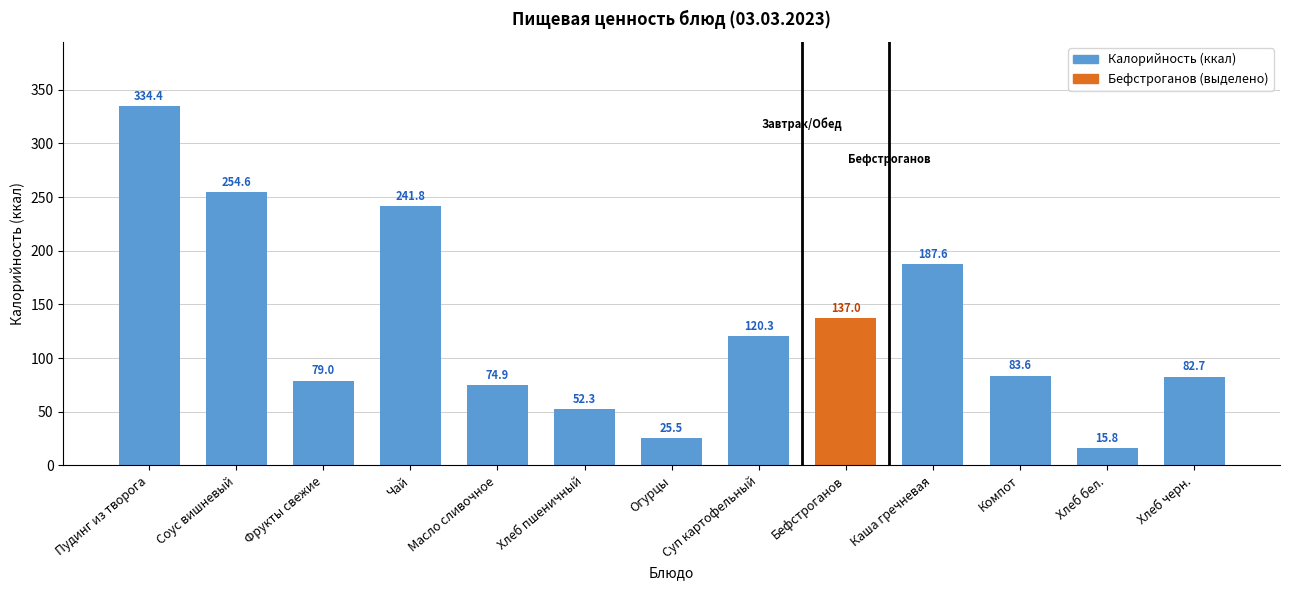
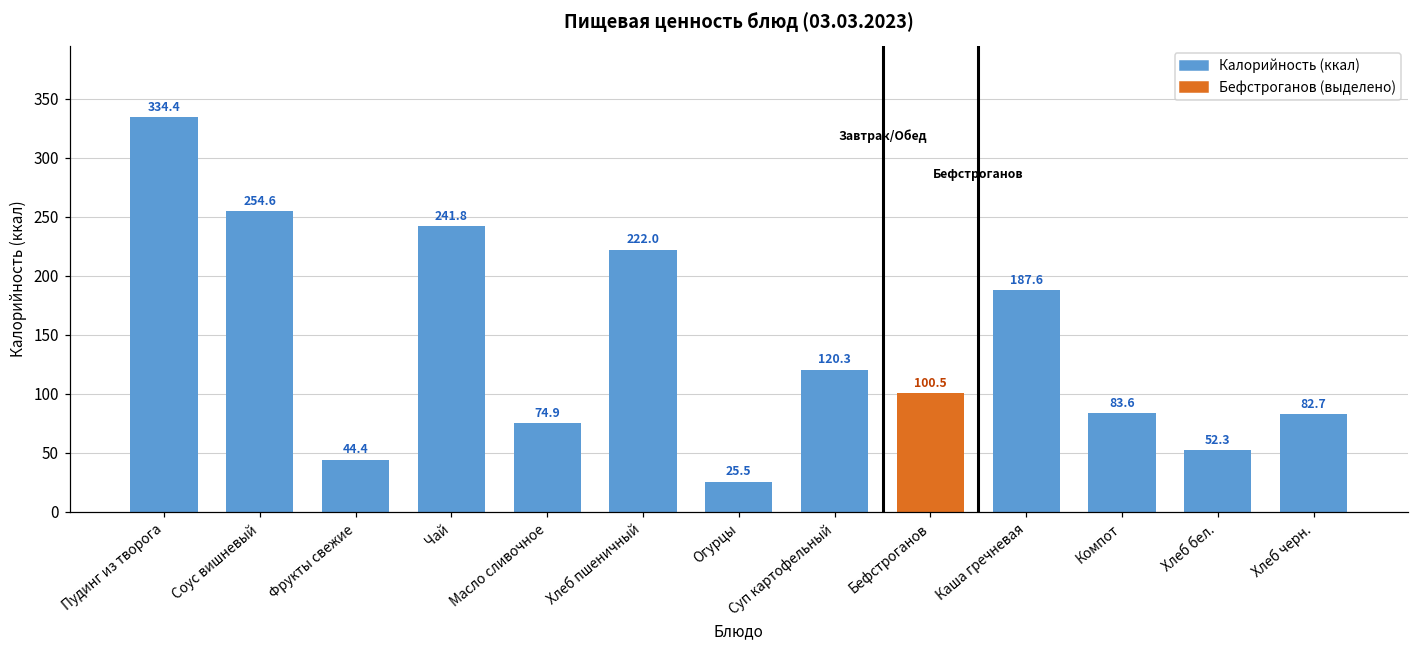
Фрукты свежие: 79.0 -> 44.4
Хлеб пшеничный: 52.3 -> 222.0
Бефстроганов: 137.0 -> 100.5
Хлеб бел.: 15.8 -> 52.3
